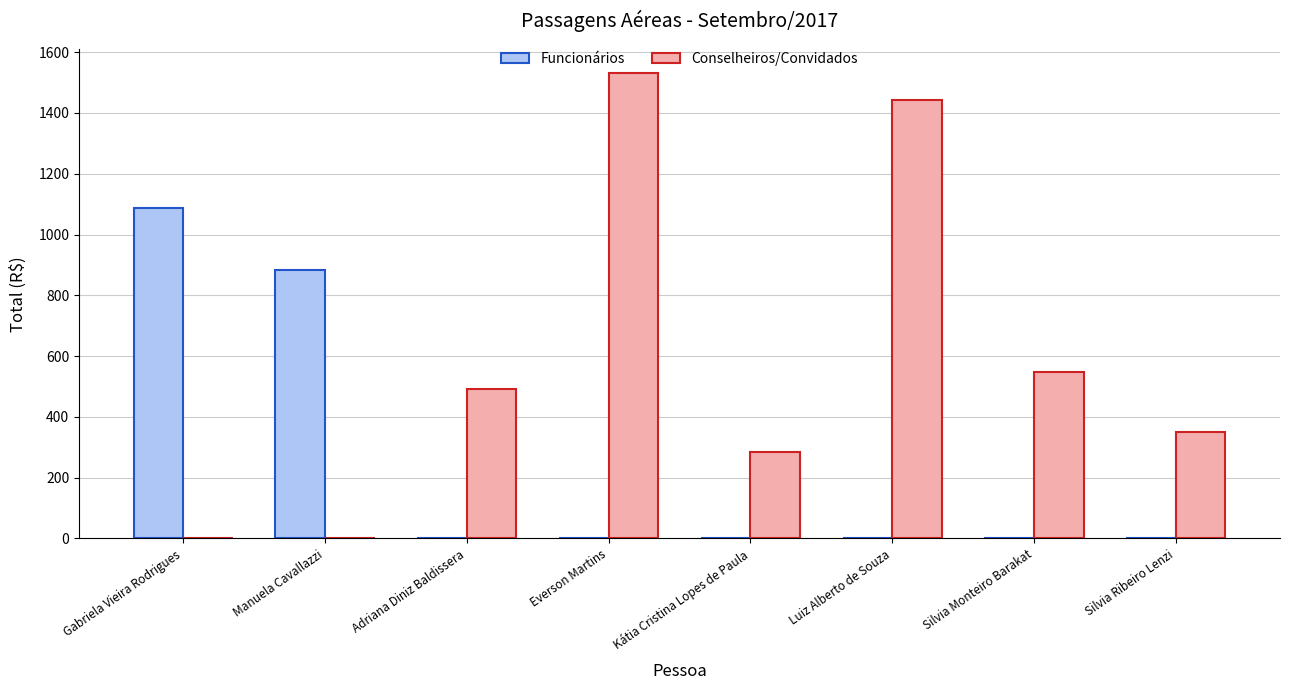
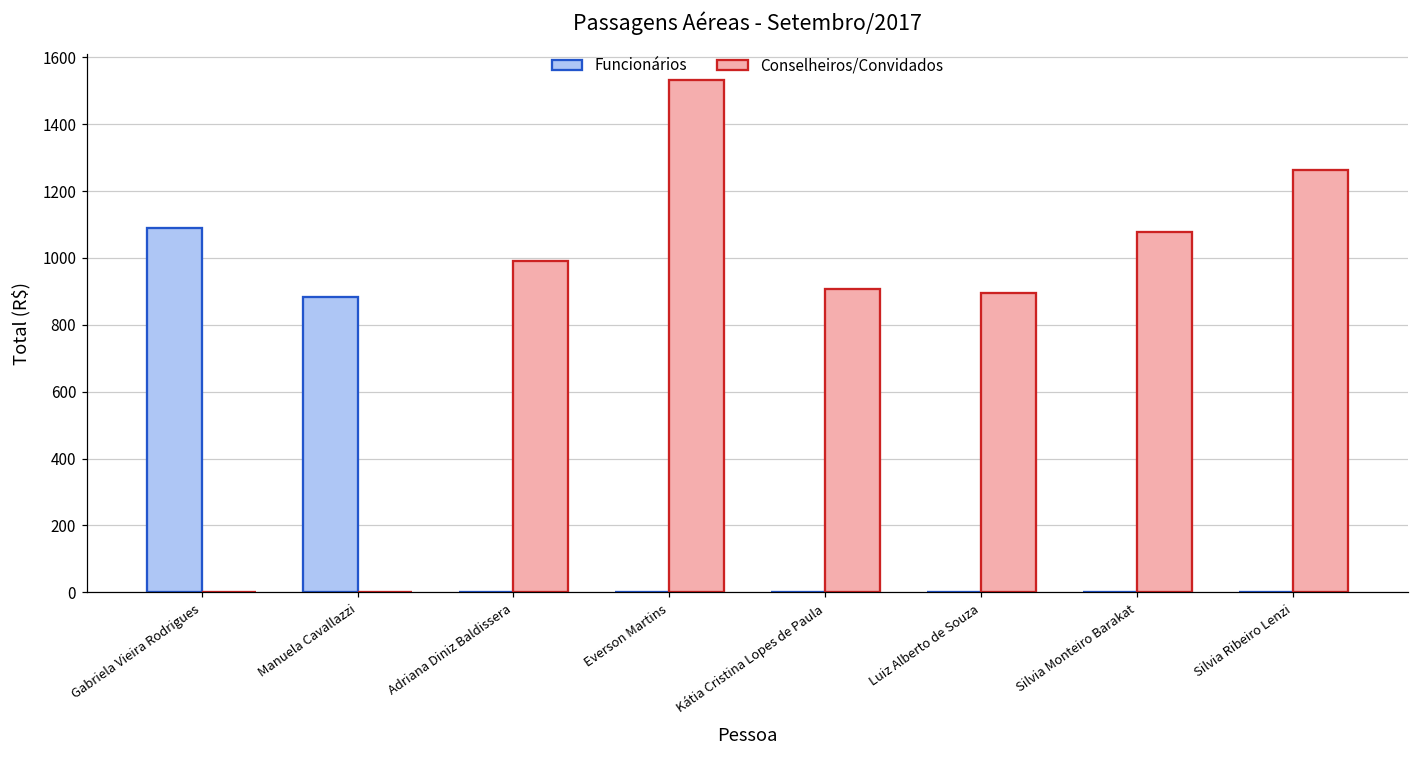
Conselheiros/Convidados, Adriana Diniz Baldissera: 490 -> 990
Conselheiros/Convidados, Kátia Cristina Lopes de Paula: 290 -> 910
Conselheiros/Convidados, Luiz Alberto de Souza: 1440 -> 890
Conselheiros/Convidados, Silvia Monteiro Barakat: 550 -> 1080
Conselheiros/Convidados, Silvia Ribeiro Lenzi: 350 -> 1260
